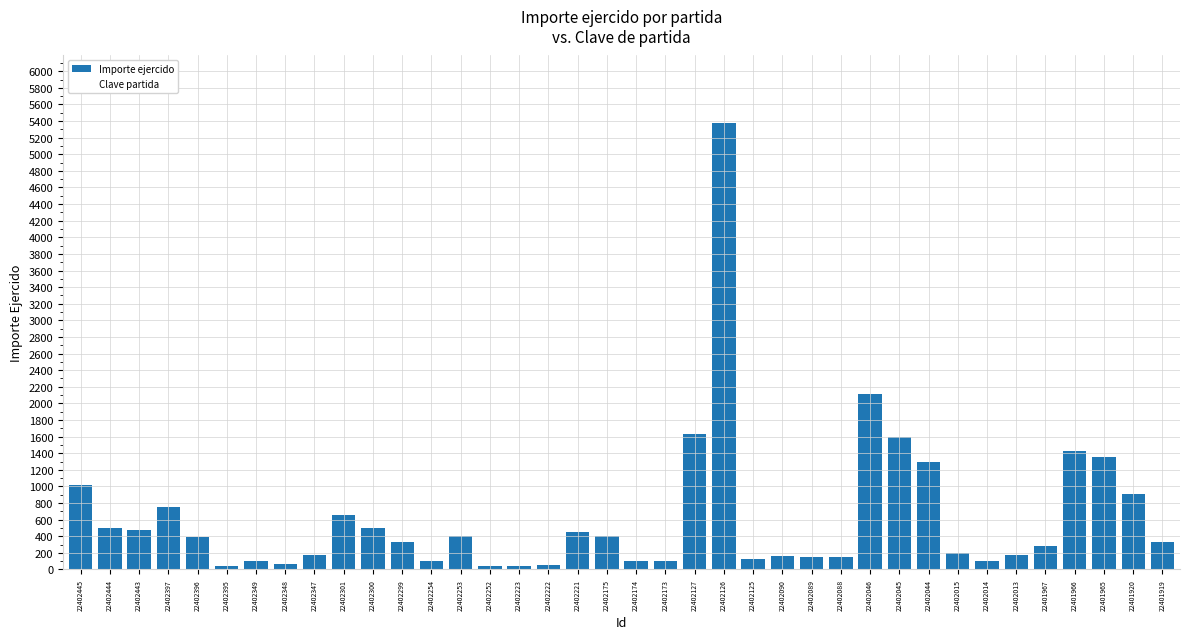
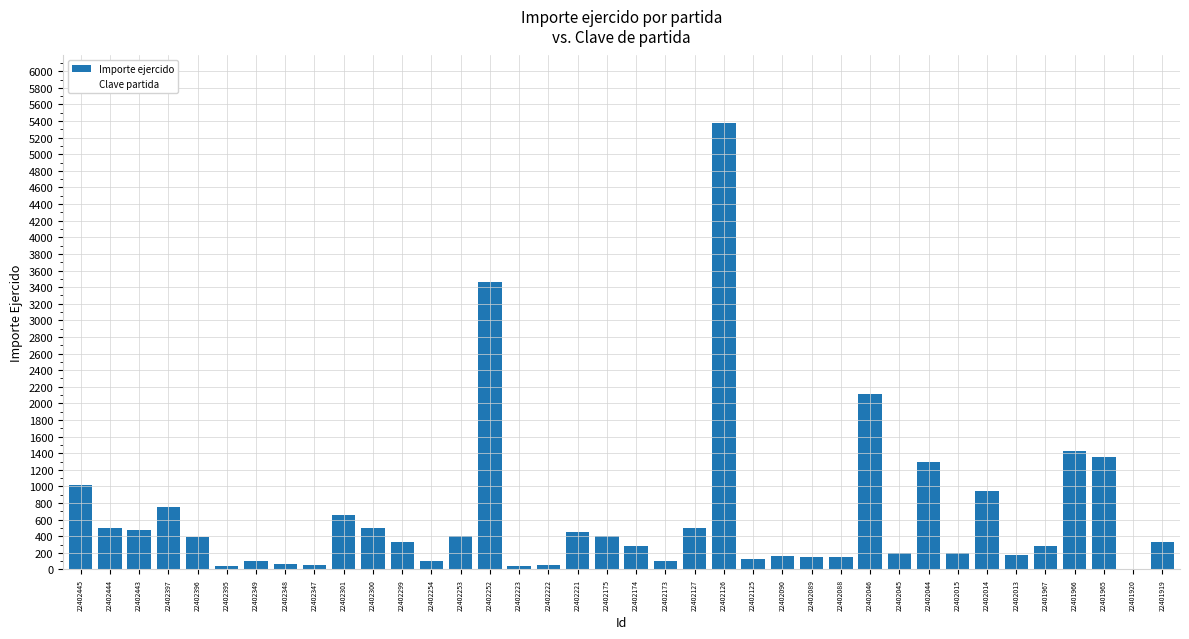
Importe ejercido, 22402347: 200 -> 100
Importe ejercido, 22402252: 0 -> 3500
Importe ejercido, 22402174: 100 -> 300
Importe ejercido, 22402127: 1600 -> 500
Importe ejercido, 22402045: 1600 -> 200
Importe ejercido, 22402014: 100 -> 900
Importe ejercido, 22401920: 900 -> 0
